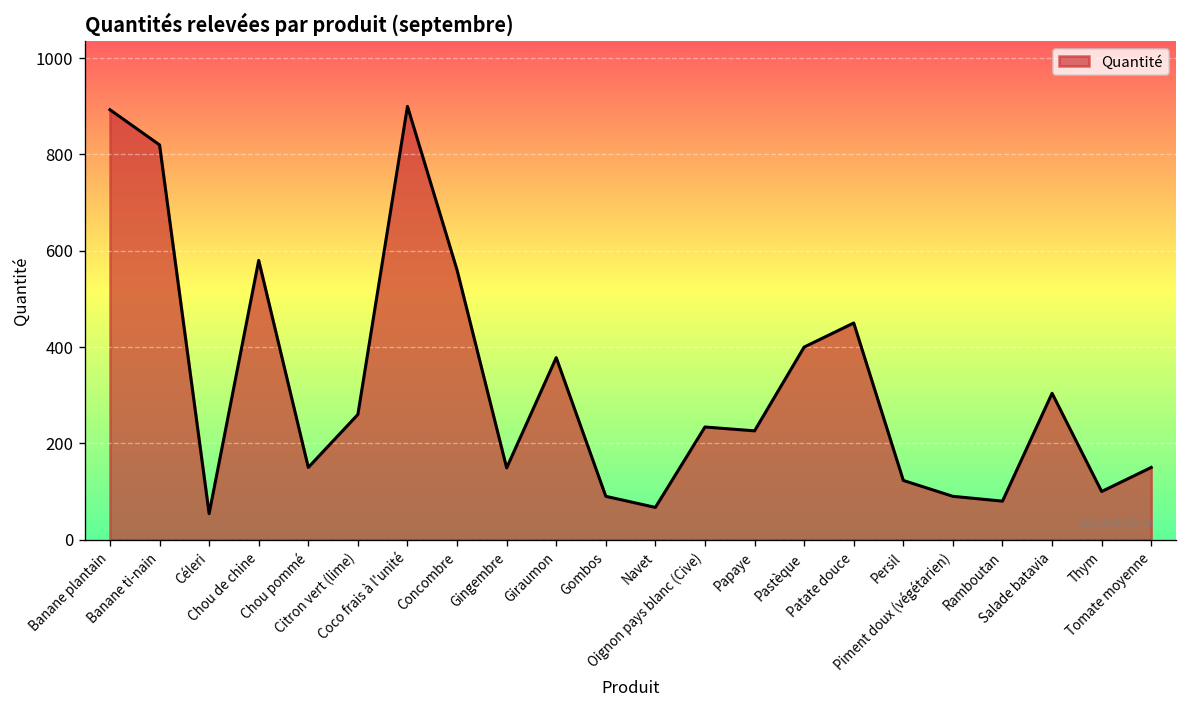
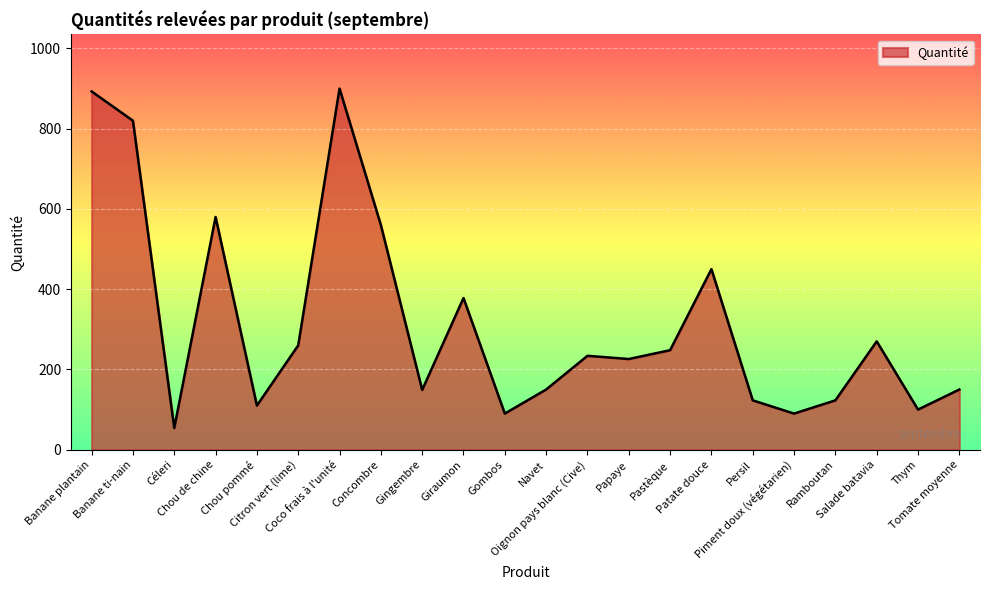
Chou pommé: 150 -> 110
Navet: 70 -> 150
Pastèque: 400 -> 250
Ramboutan: 80 -> 120
Salade batavia: 300 -> 270
